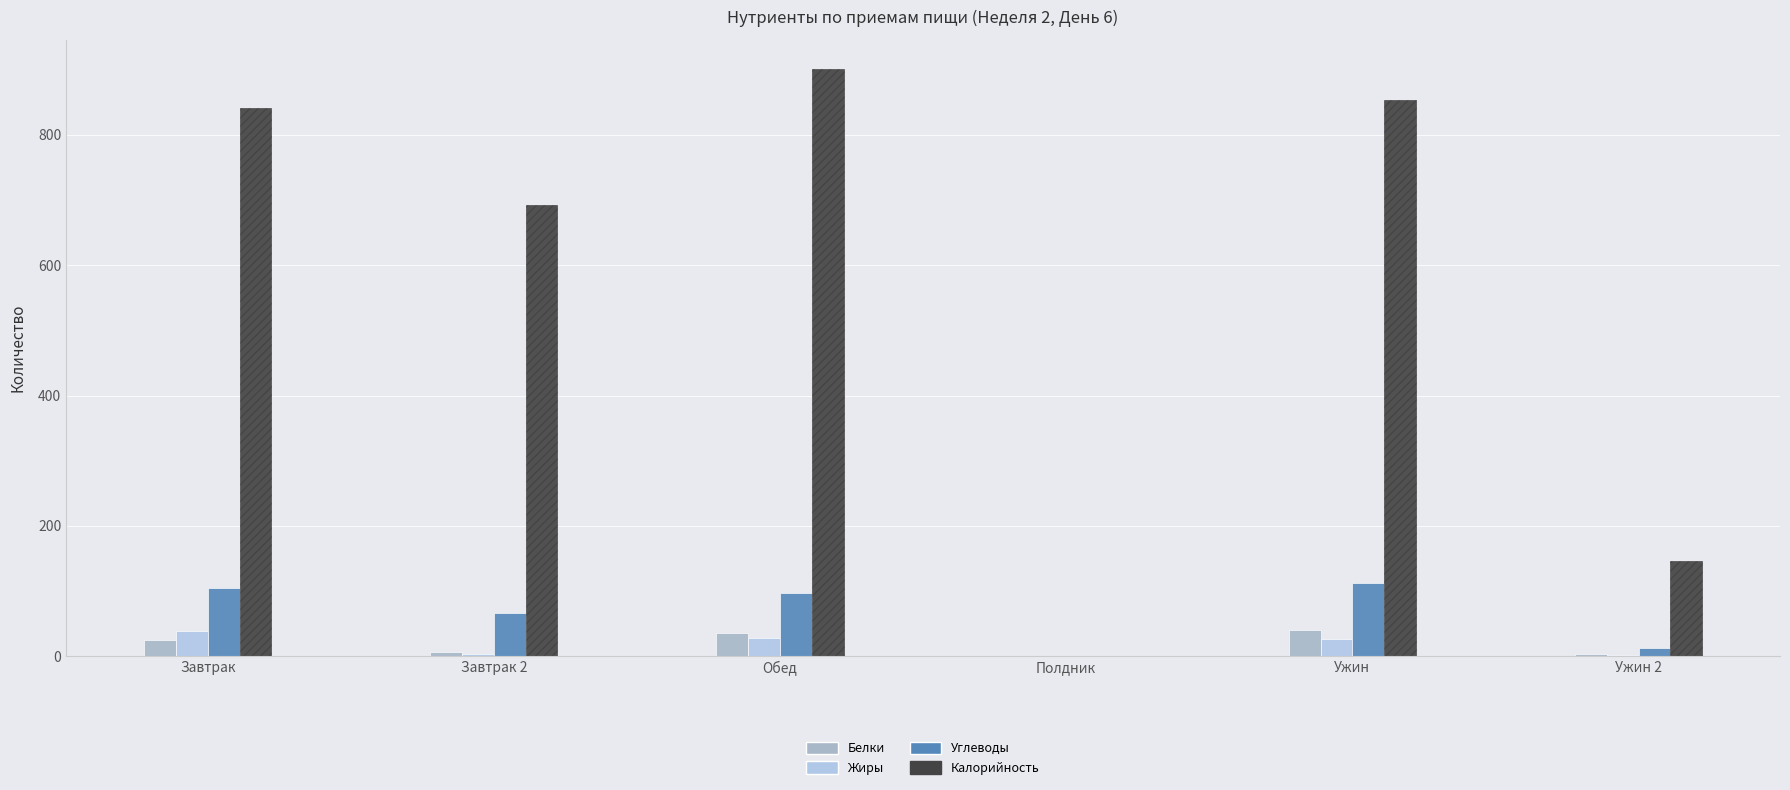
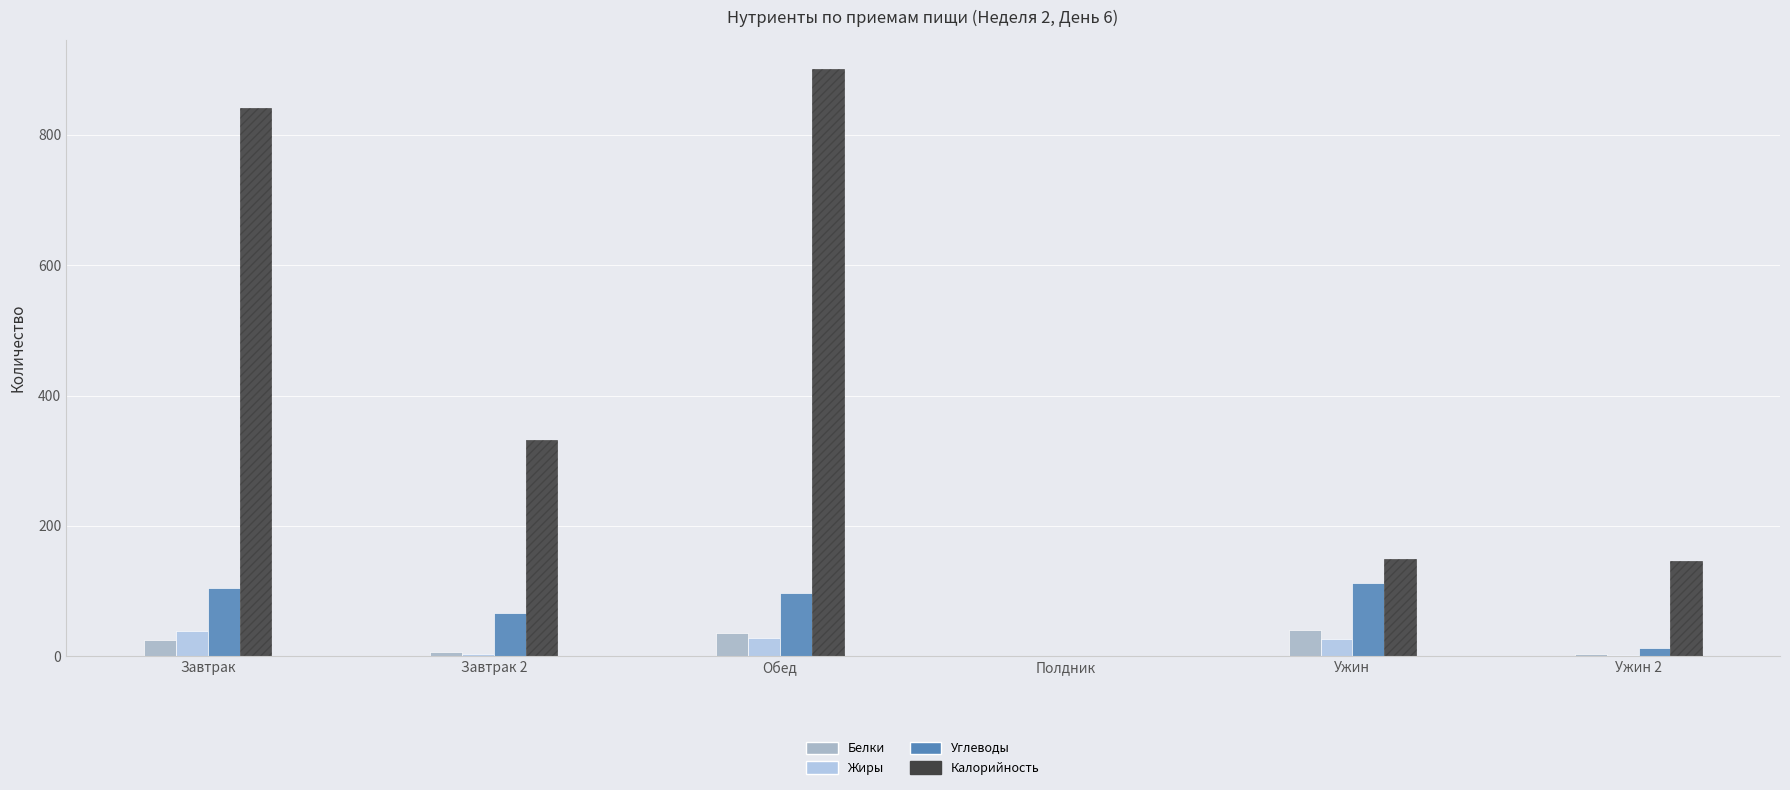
Калорийность, Завтрак 2: 690 -> 330
Калорийность, Ужин: 850 -> 150
